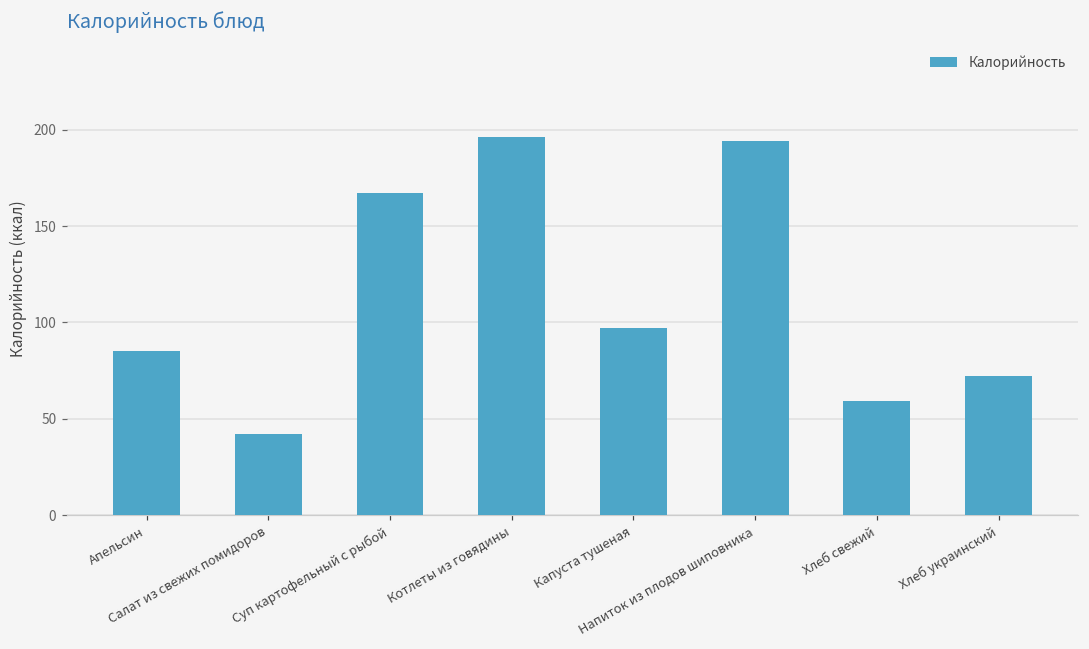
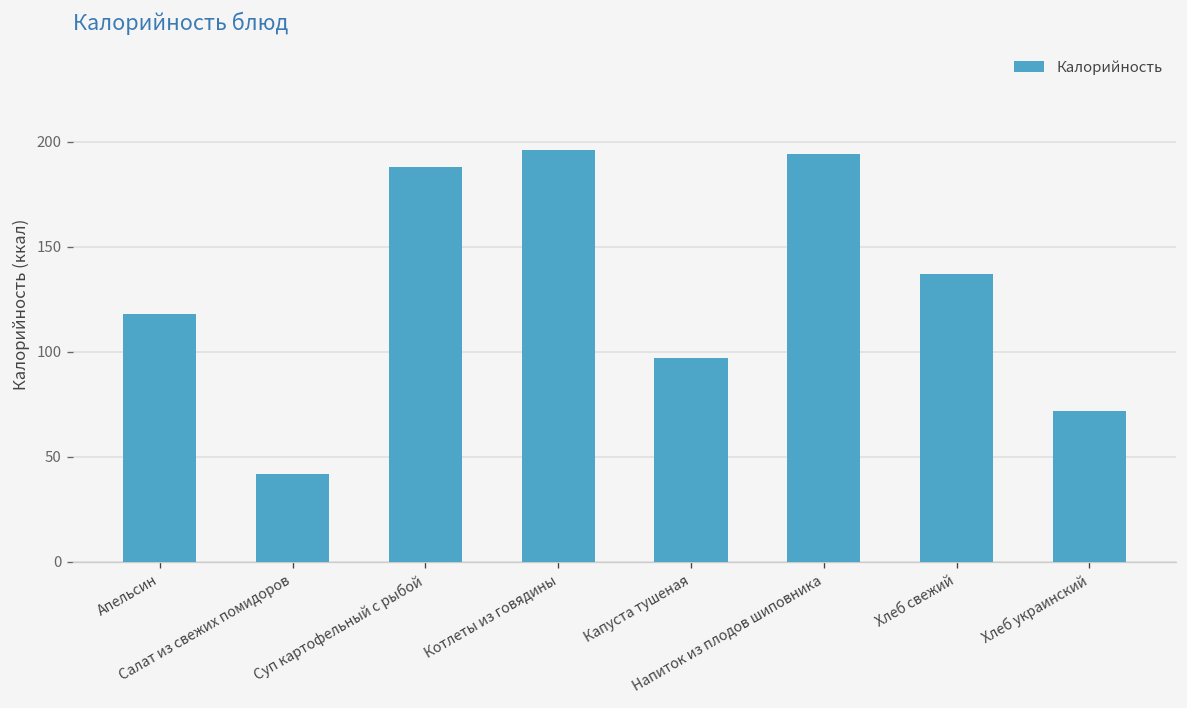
Апельсин: 85 -> 118
Суп картофельный с рыбой: 167 -> 188
Хлеб свежий: 59 -> 137
